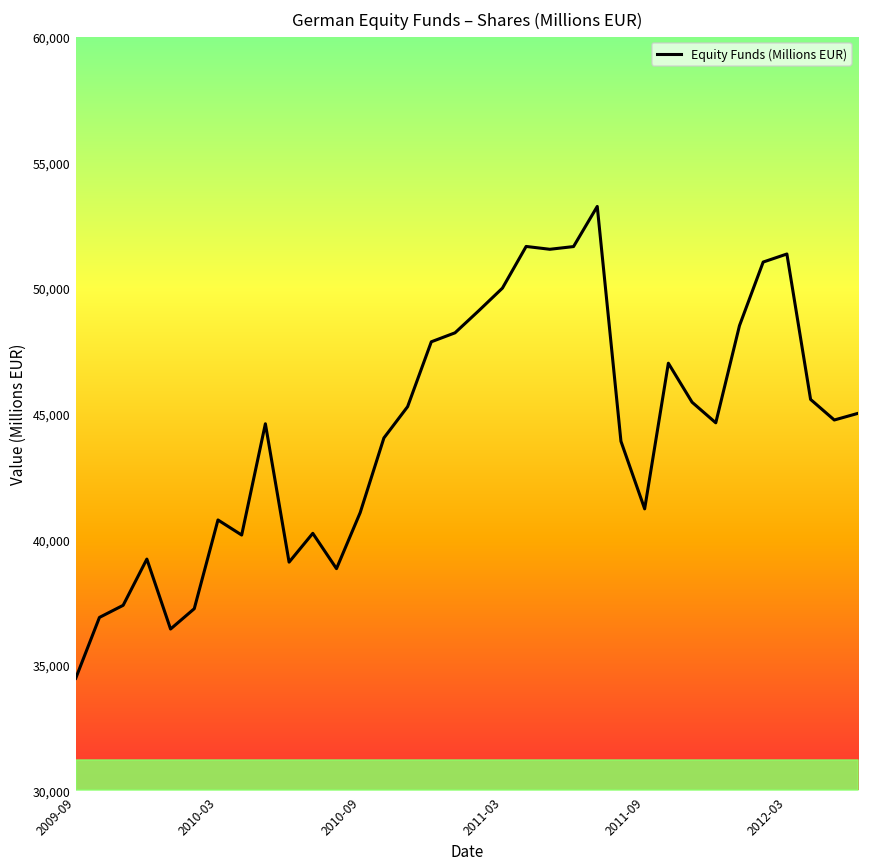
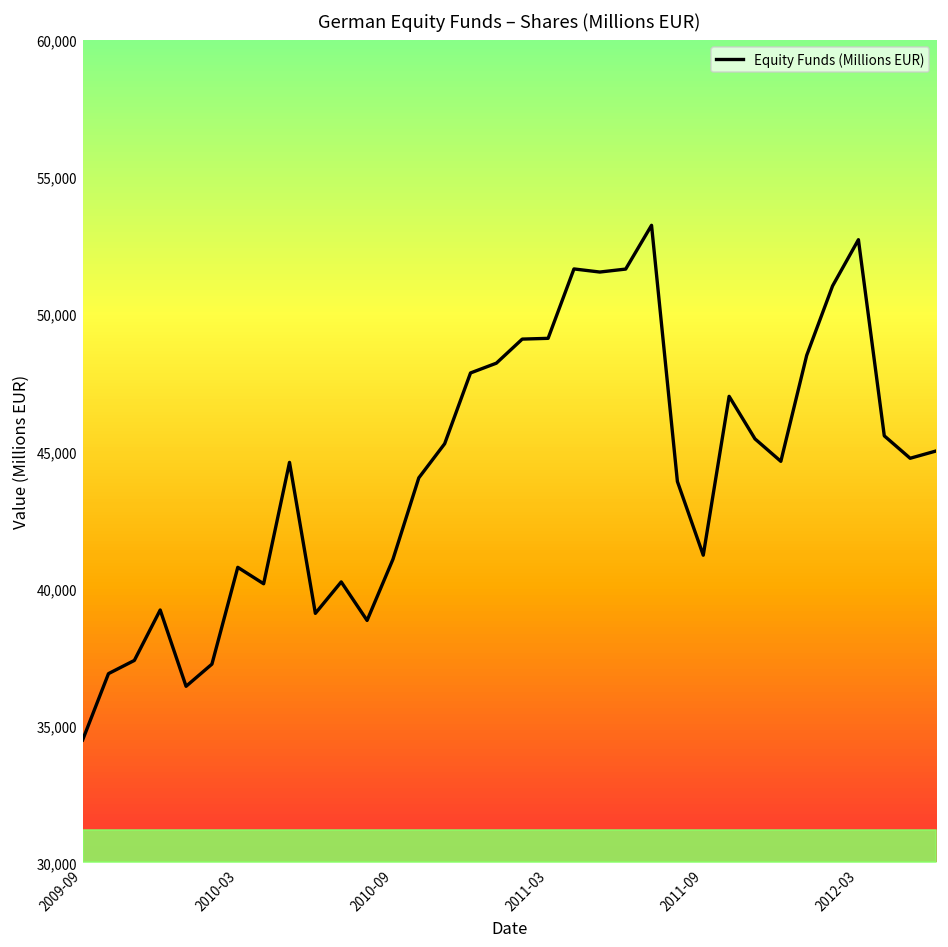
Equity Funds (Millions EUR), 2011-03: 50,000 -> 49,100
Equity Funds (Millions EUR), 2012-03: 51,400 -> 52,700
